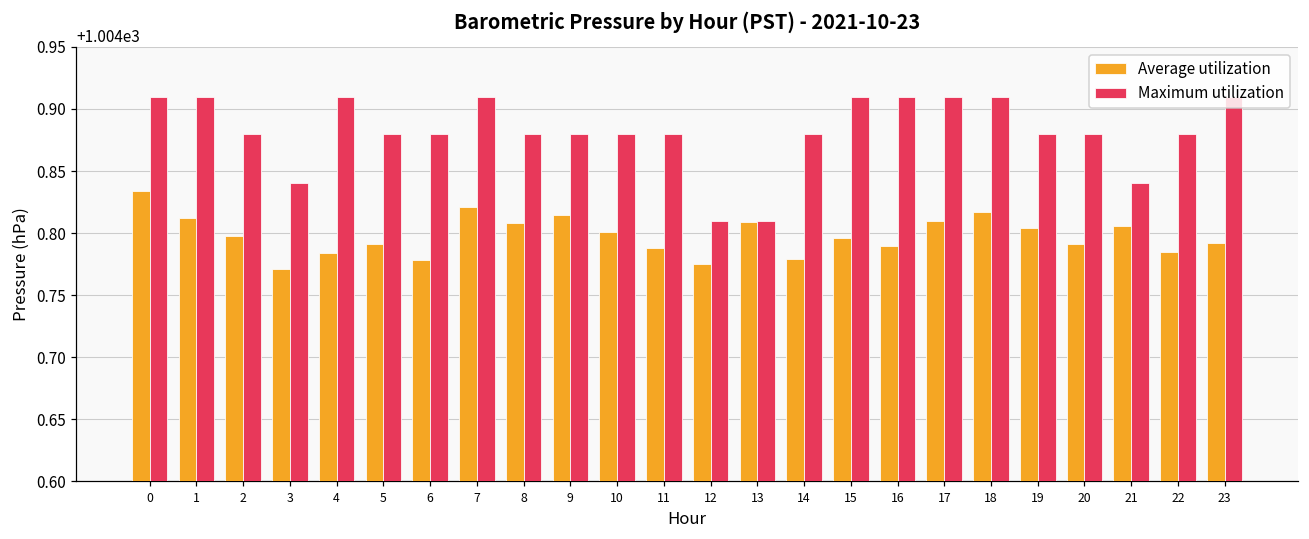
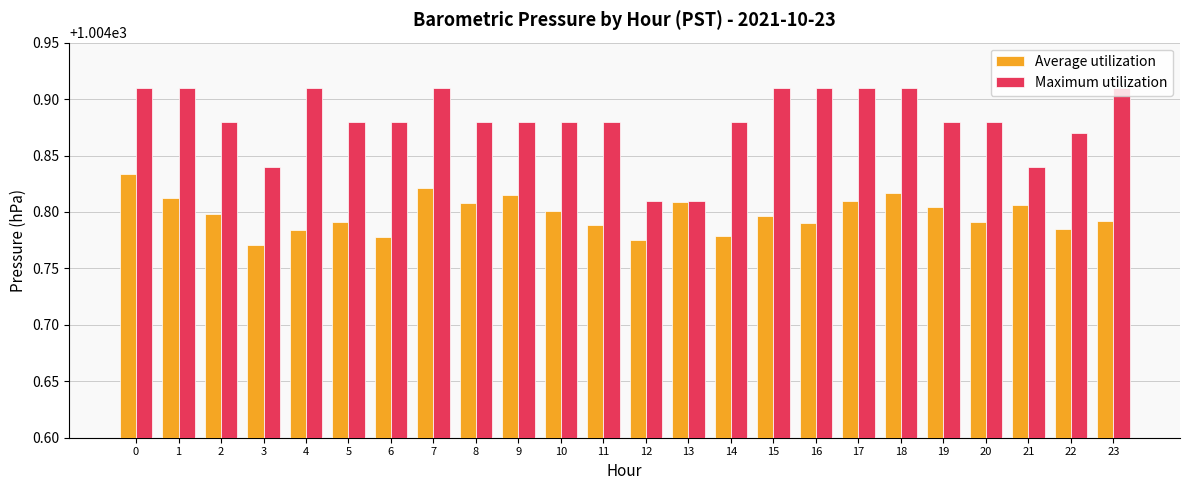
Maximum utilization, 22: 1004.88 -> 1004.87
